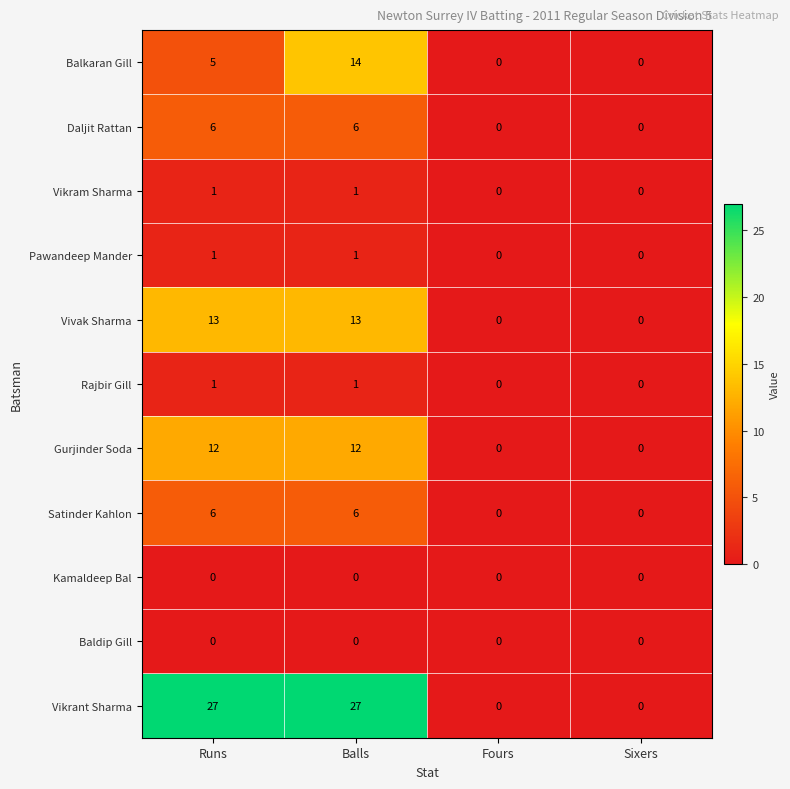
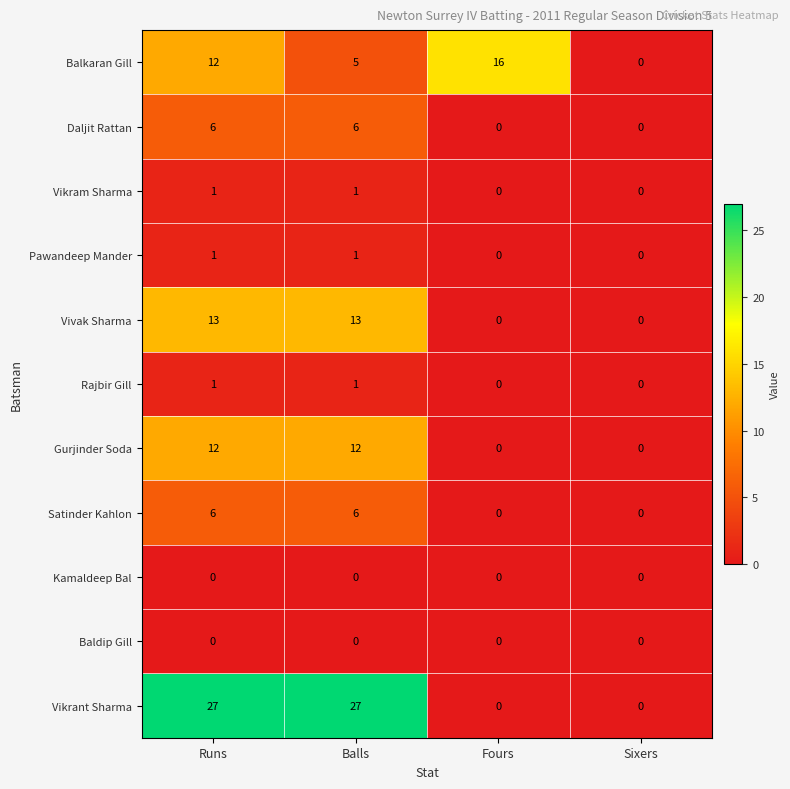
Balkaran Gill, Runs: 5 -> 12
Balkaran Gill, Balls: 14 -> 5
Balkaran Gill, Fours: 0 -> 16
